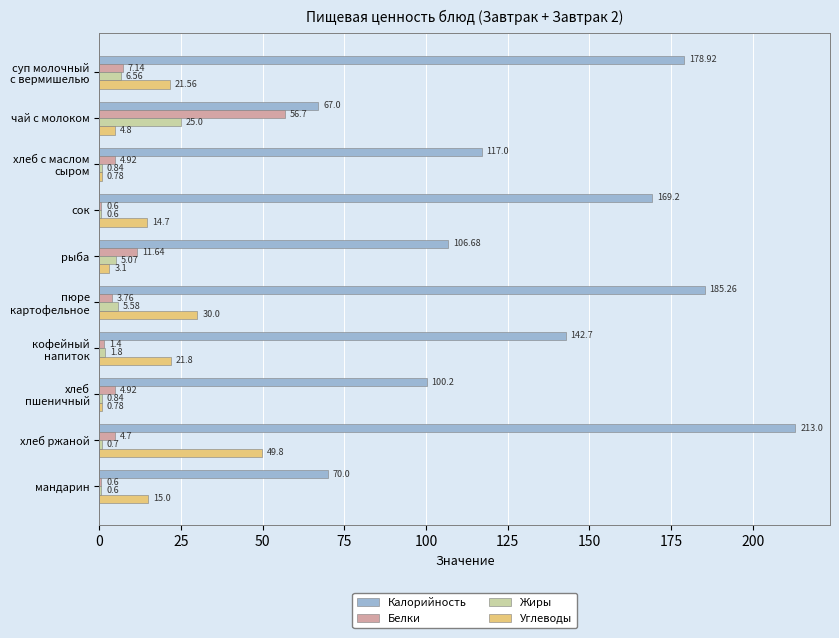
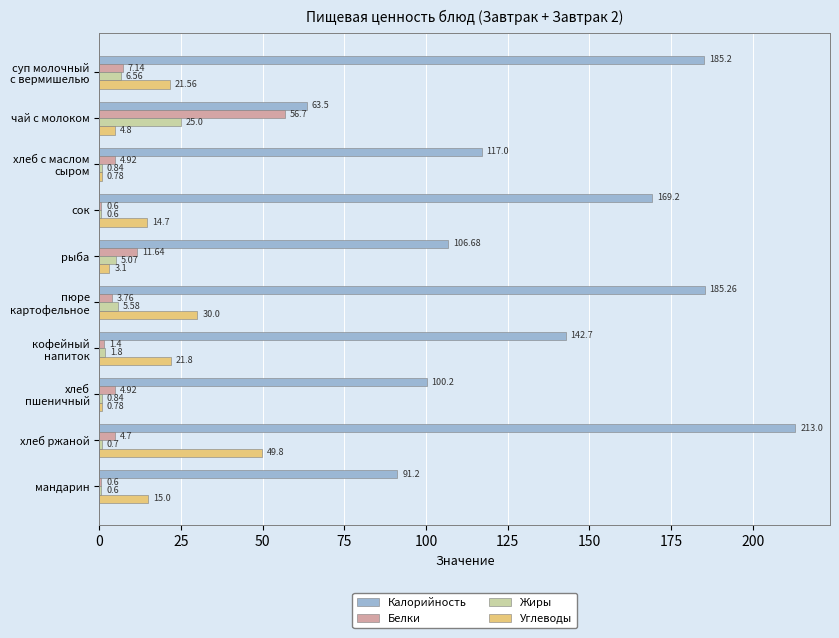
Калорийность, суп молочный с вермишелью: 178.92 -> 185.2
Калорийность, чай с молоком: 67.0 -> 63.5
Калорийность, мандарин: 70.0 -> 91.2
